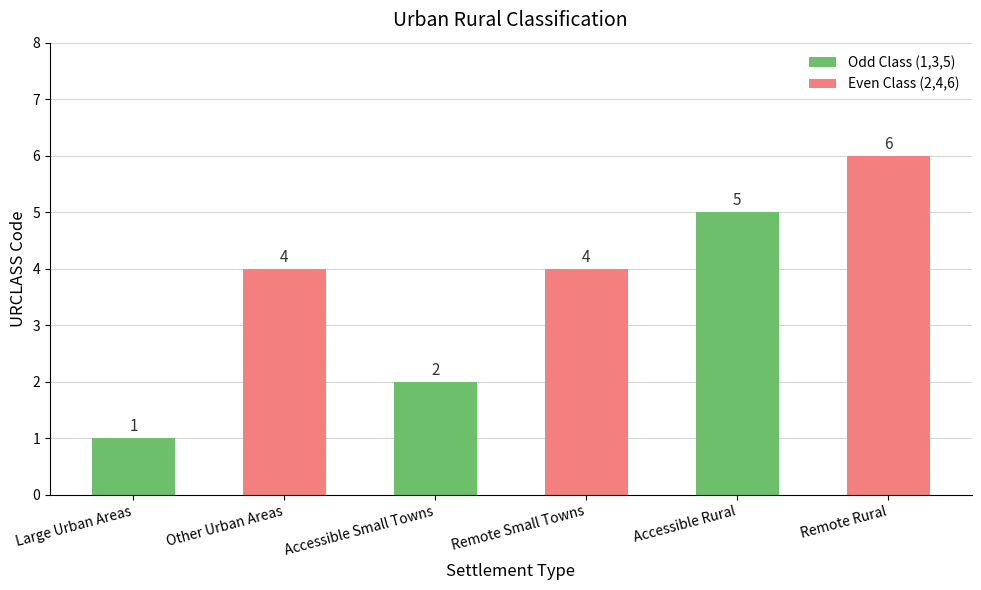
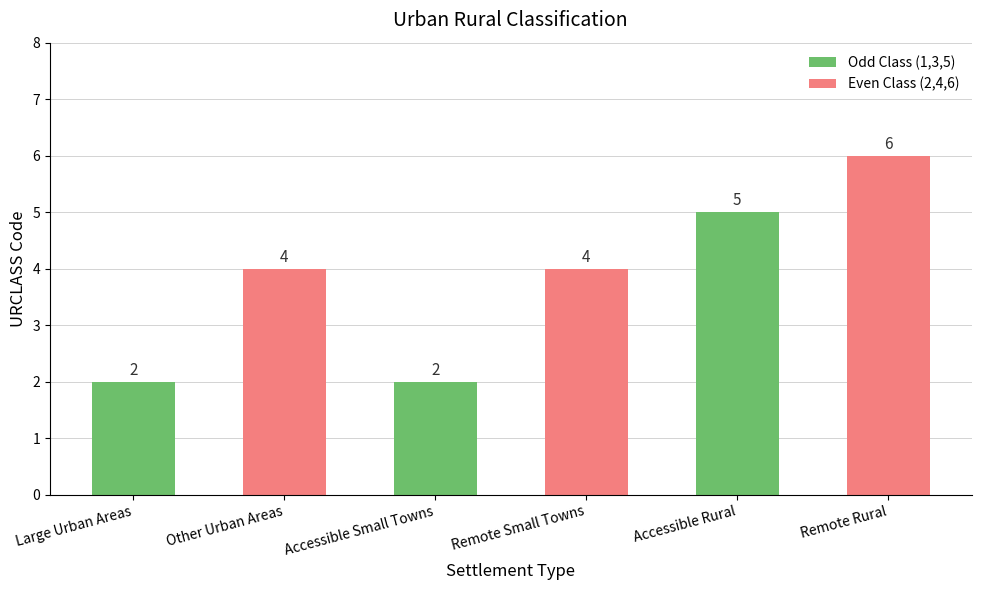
Large Urban Areas: 1 -> 2
